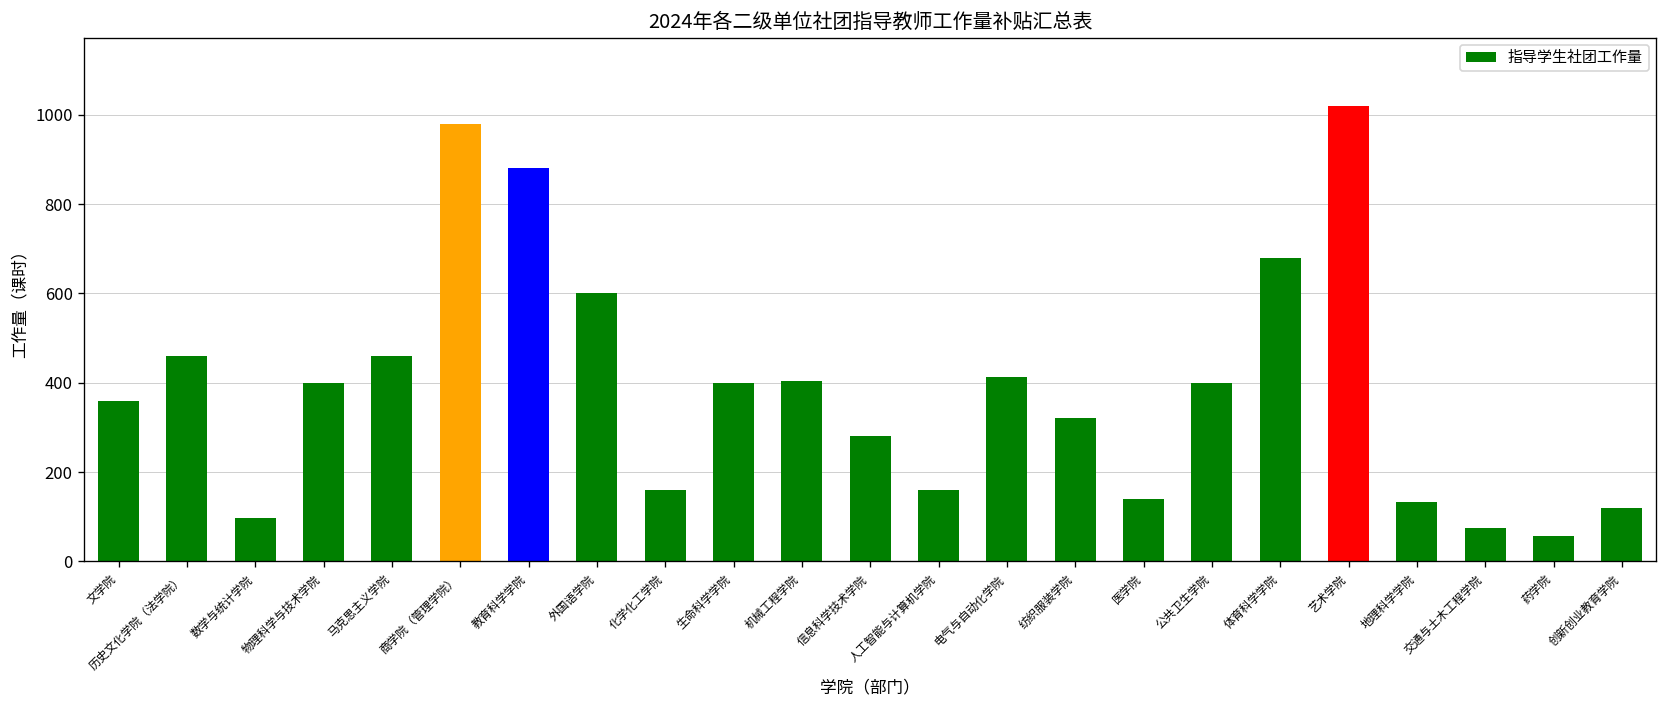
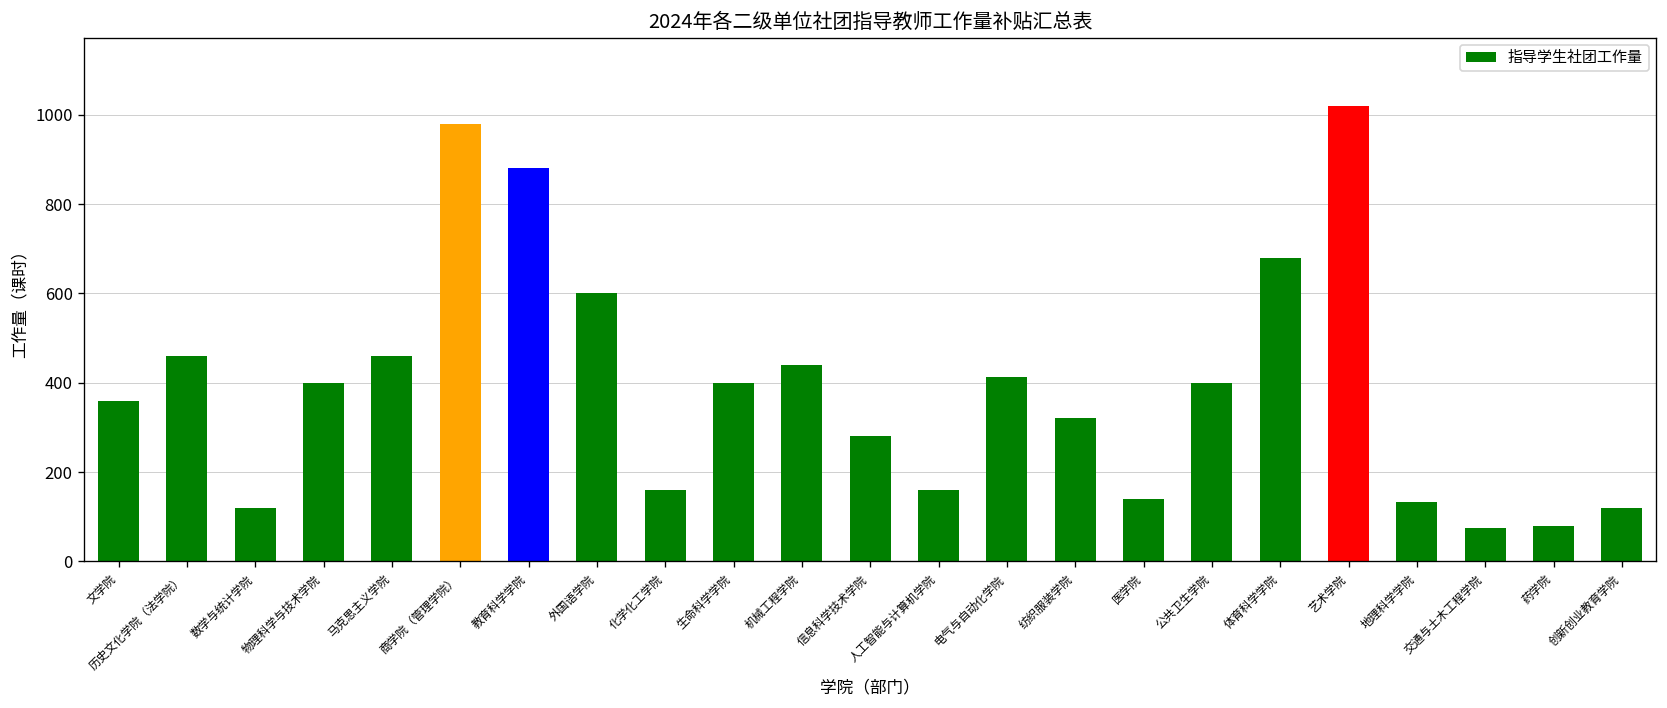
数学与统计学院: 100 -> 120
机械工程学院: 410 -> 440
药学院: 60 -> 80
